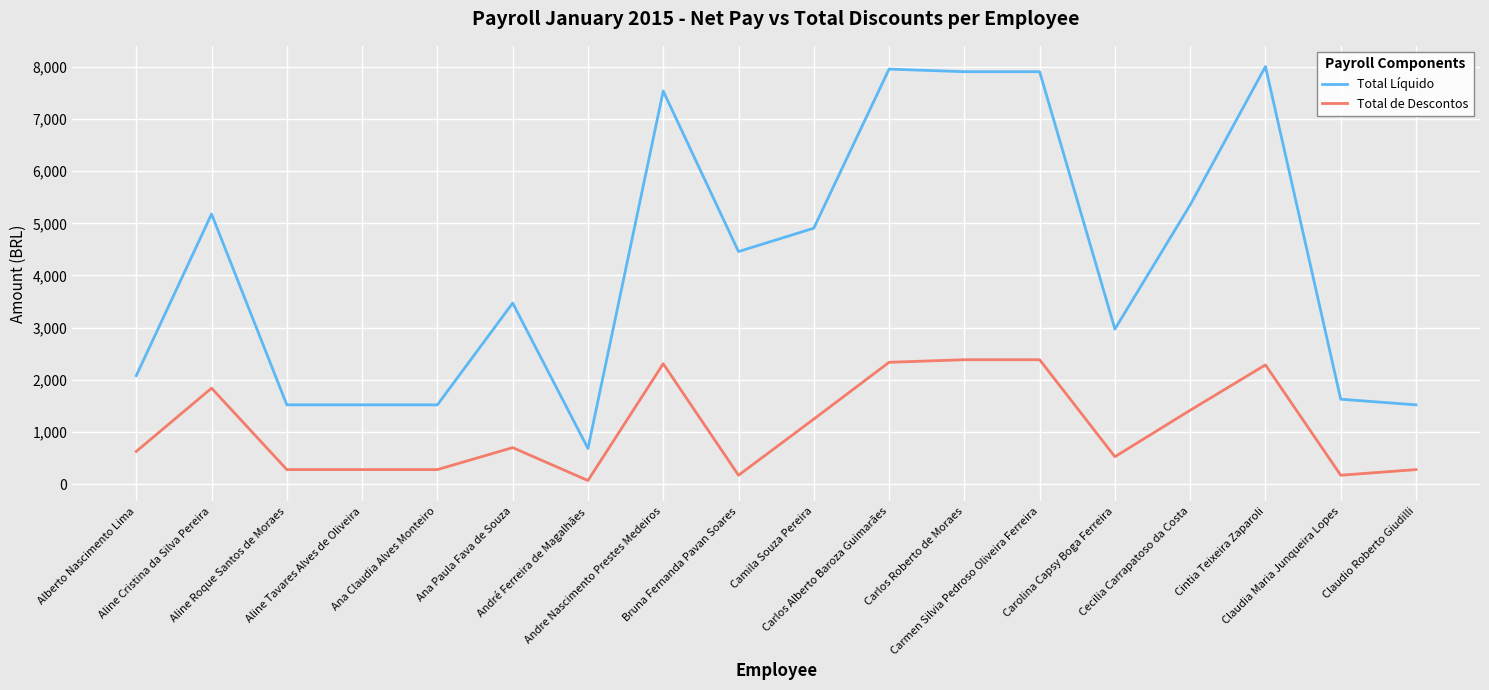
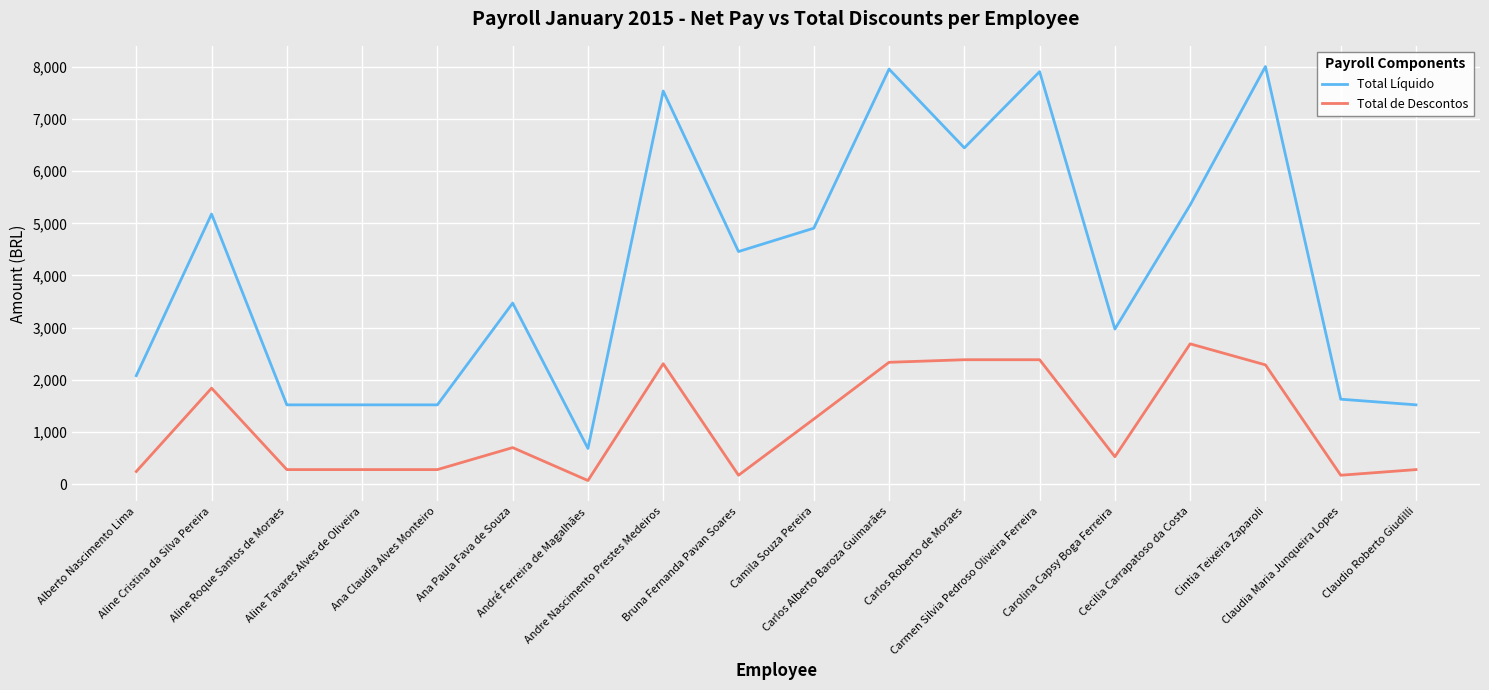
Total de Descontos, Alberto Nascimento Lima: 600 -> 200
Total Líquido, Carlos Roberto de Moraes: 7,900 -> 6,400
Total de Descontos, Cecilia Carrapatoso da Costa: 1,400 -> 2,700
